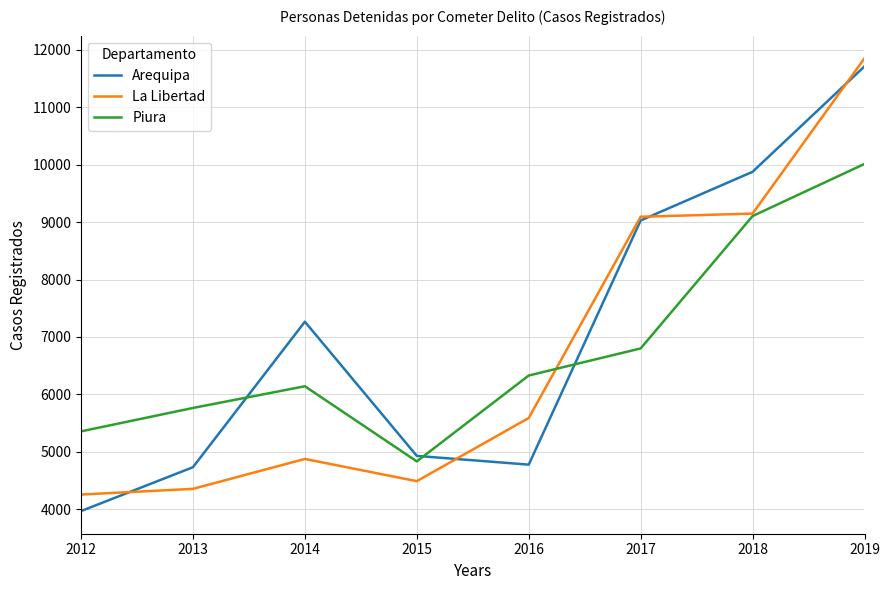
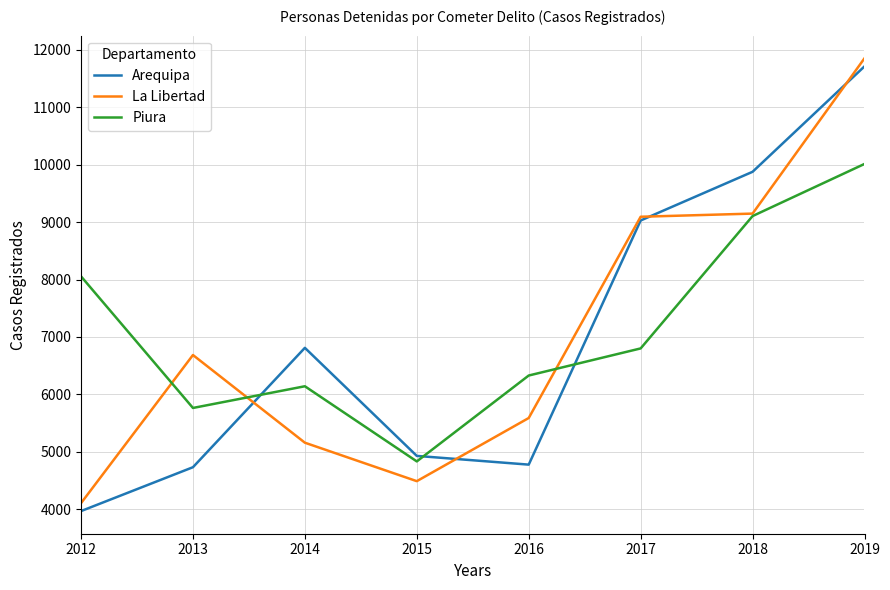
La Libertad, 2012: 4300 -> 4100
Piura, 2012: 5400 -> 8100
La Libertad, 2013: 4400 -> 6700
Arequipa, 2014: 7300 -> 6800
La Libertad, 2014: 4900 -> 5200
